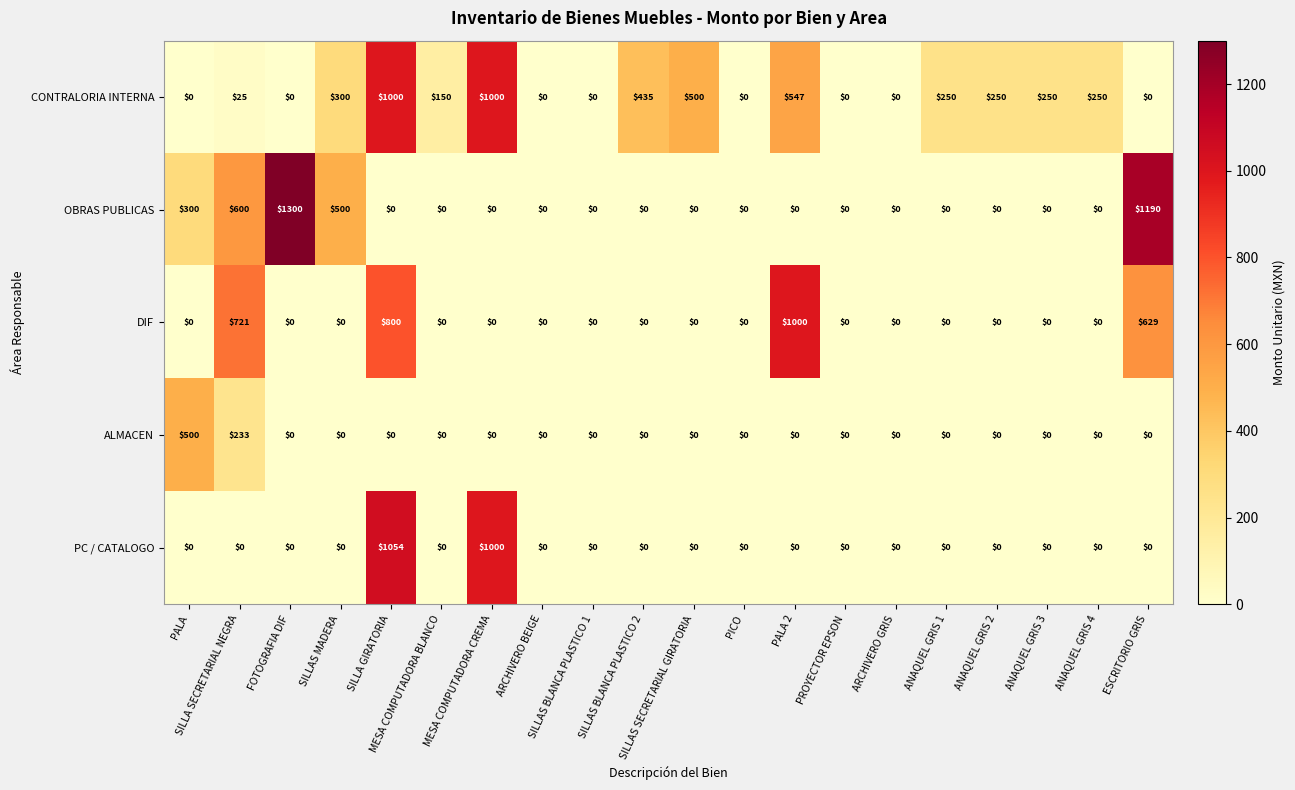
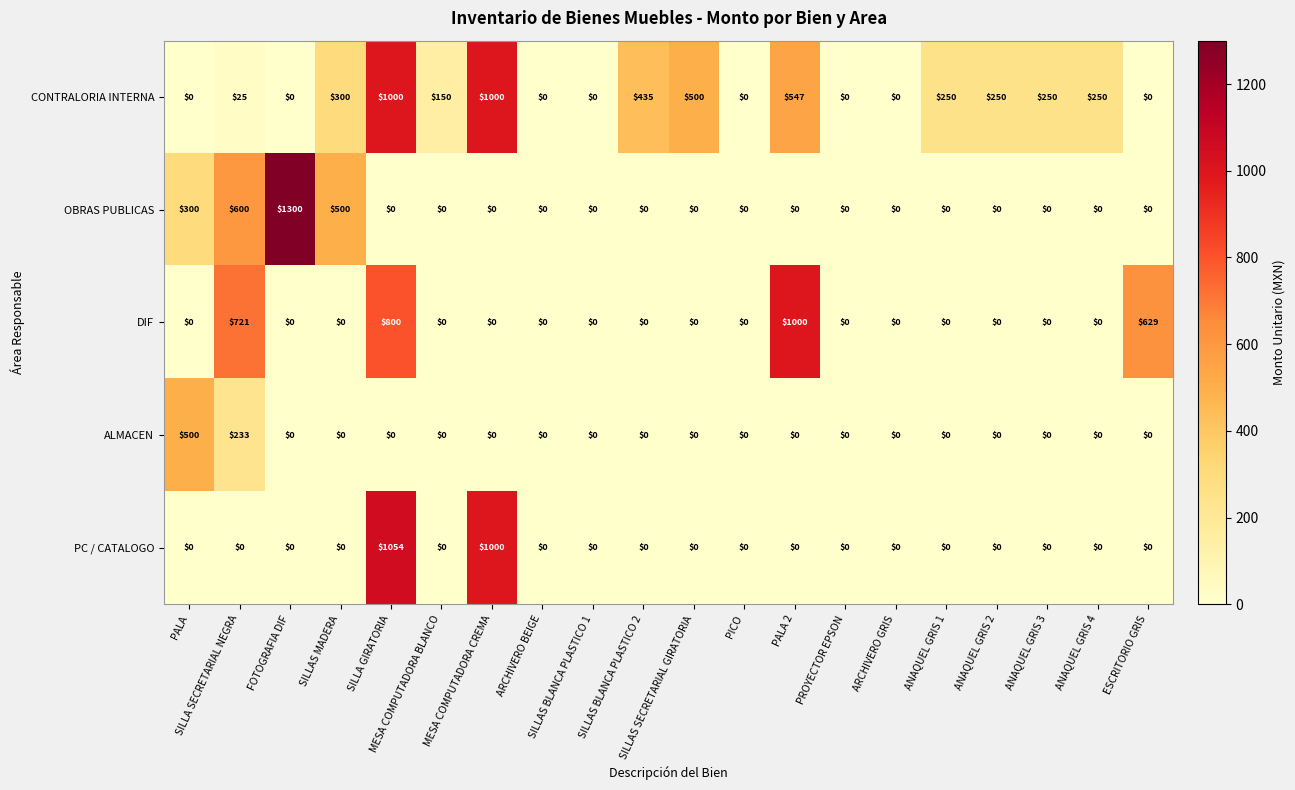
OBRAS PUBLICAS, ESCRITORIO GRIS: $1190 -> $0
